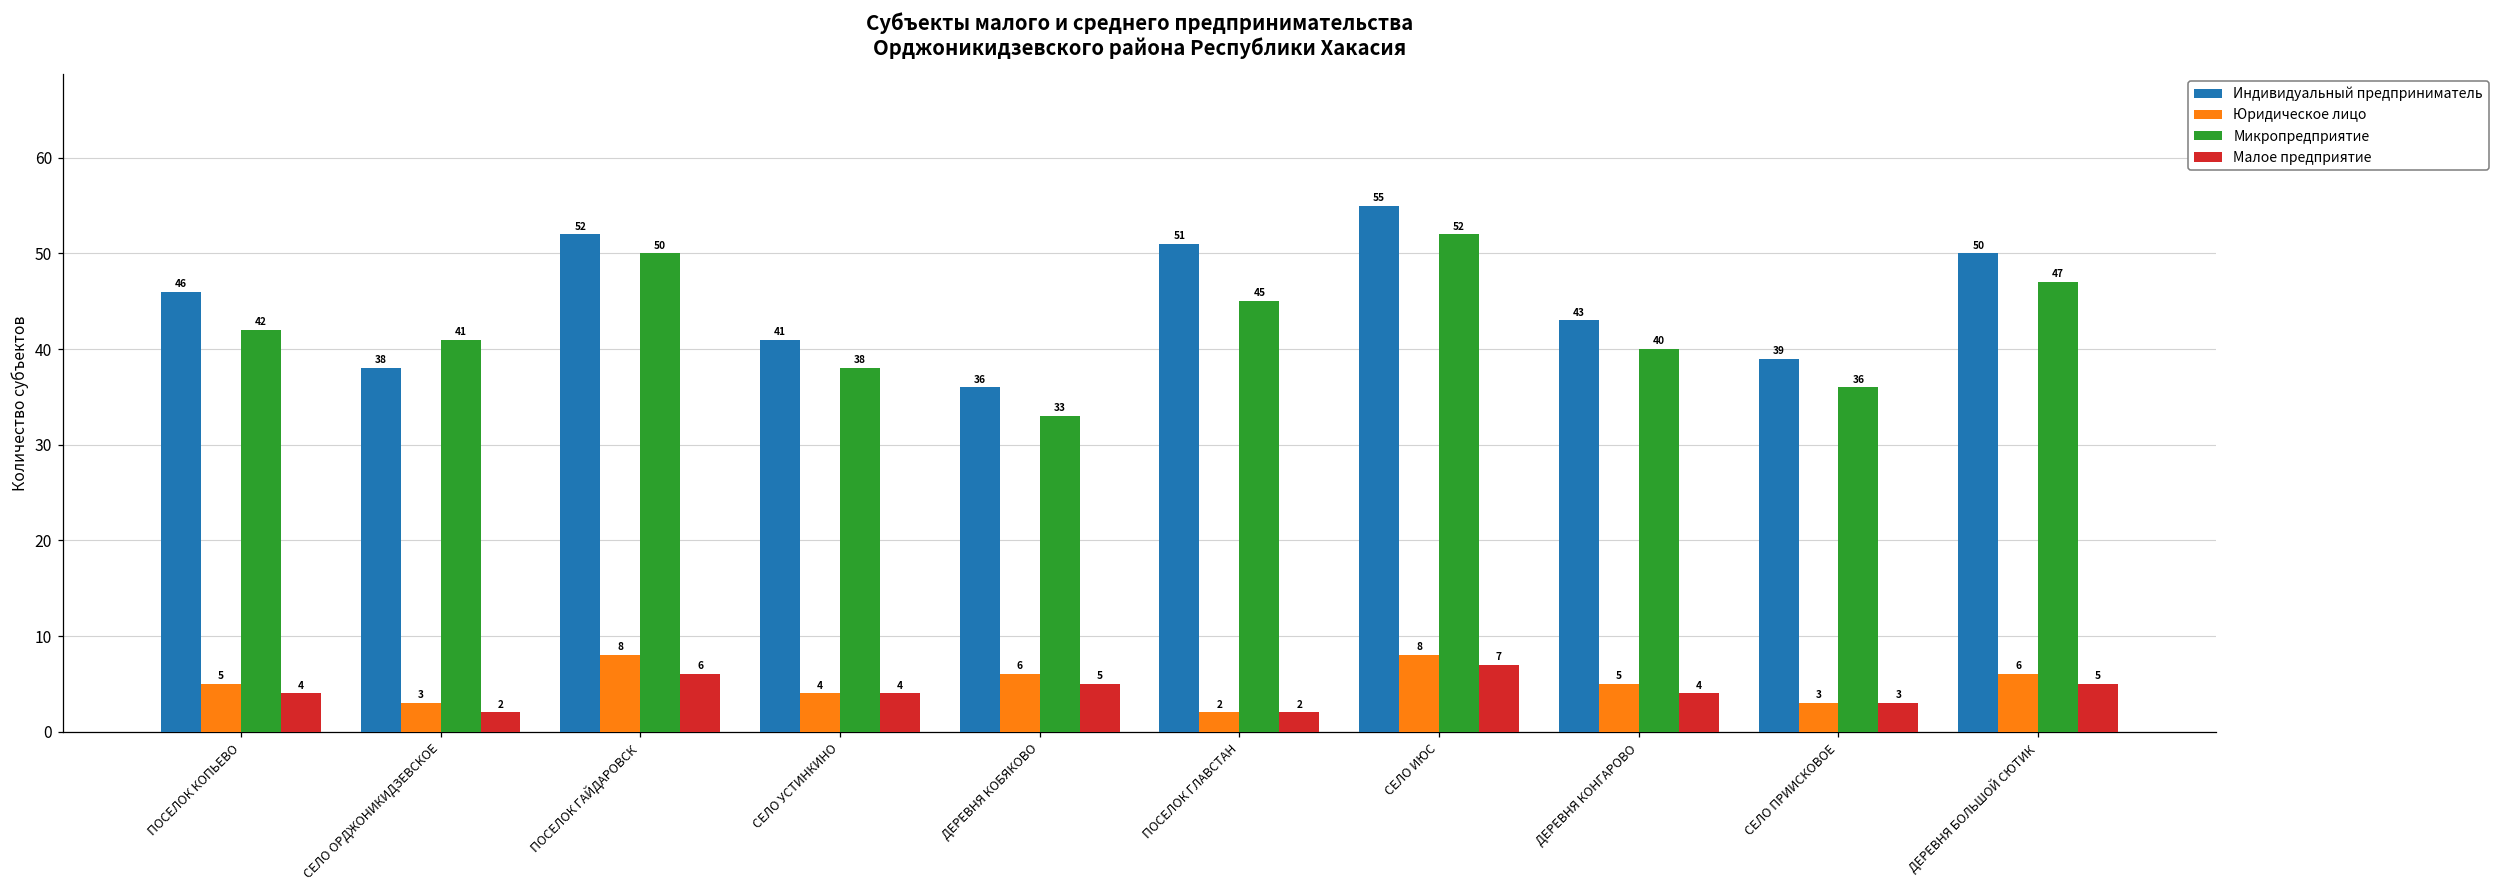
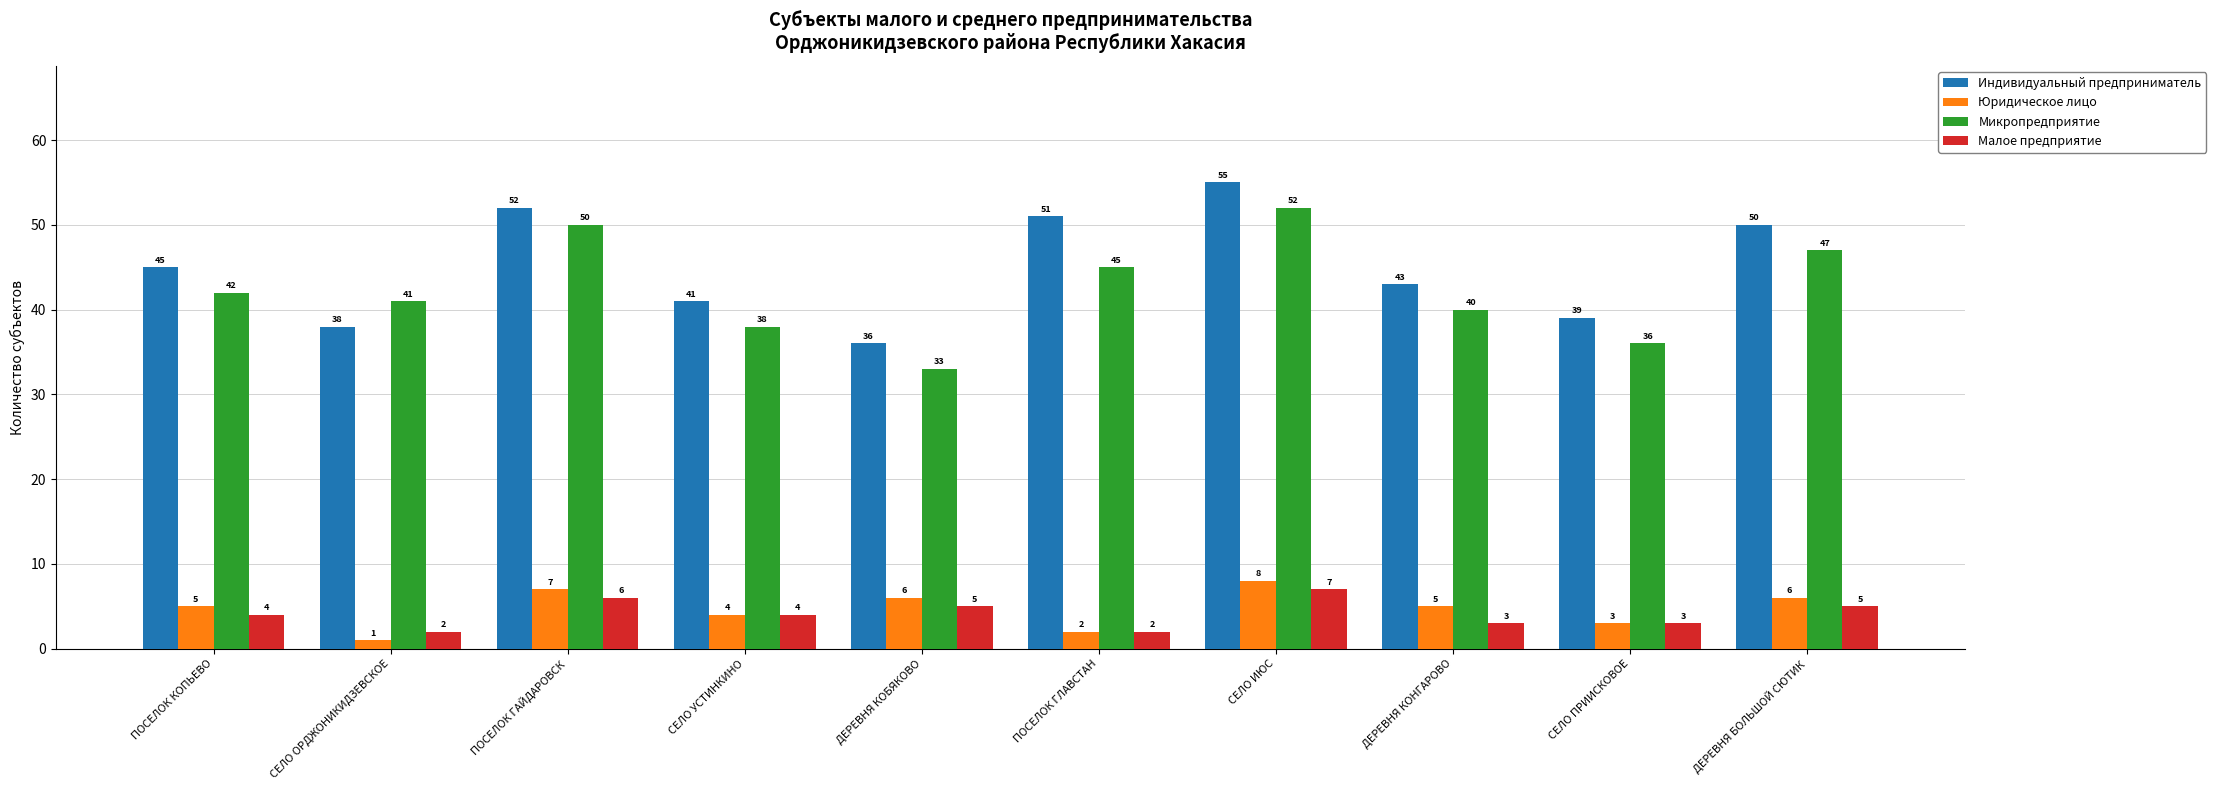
Индивидуальный предприниматель, ПОСЕЛОК КОПЬЕВО: 46 -> 45
Юридическое лицо, СЕЛО ОРДЖОНИКИДЗЕВСКОЕ: 3 -> 1
Юридическое лицо, ПОСЕЛОК ГАЙДАРОВСК: 8 -> 7
Малое предприятие, ДЕРЕВНЯ КОНГАРОВО: 4 -> 3
